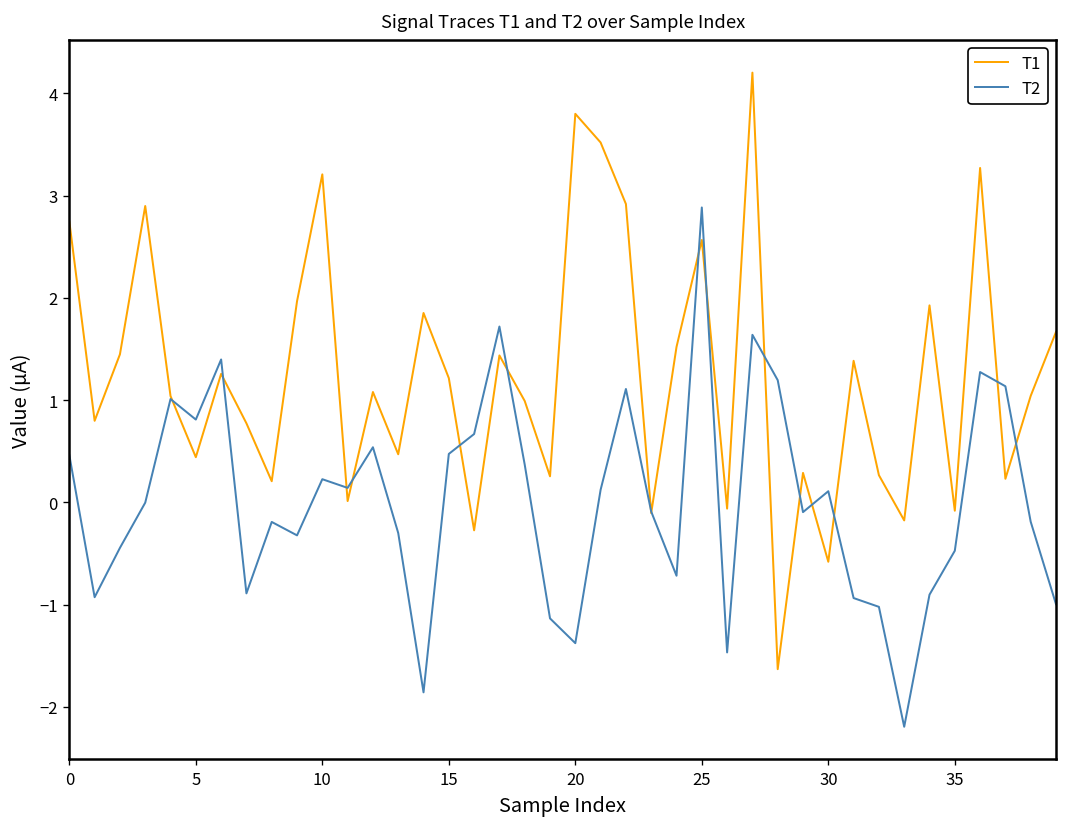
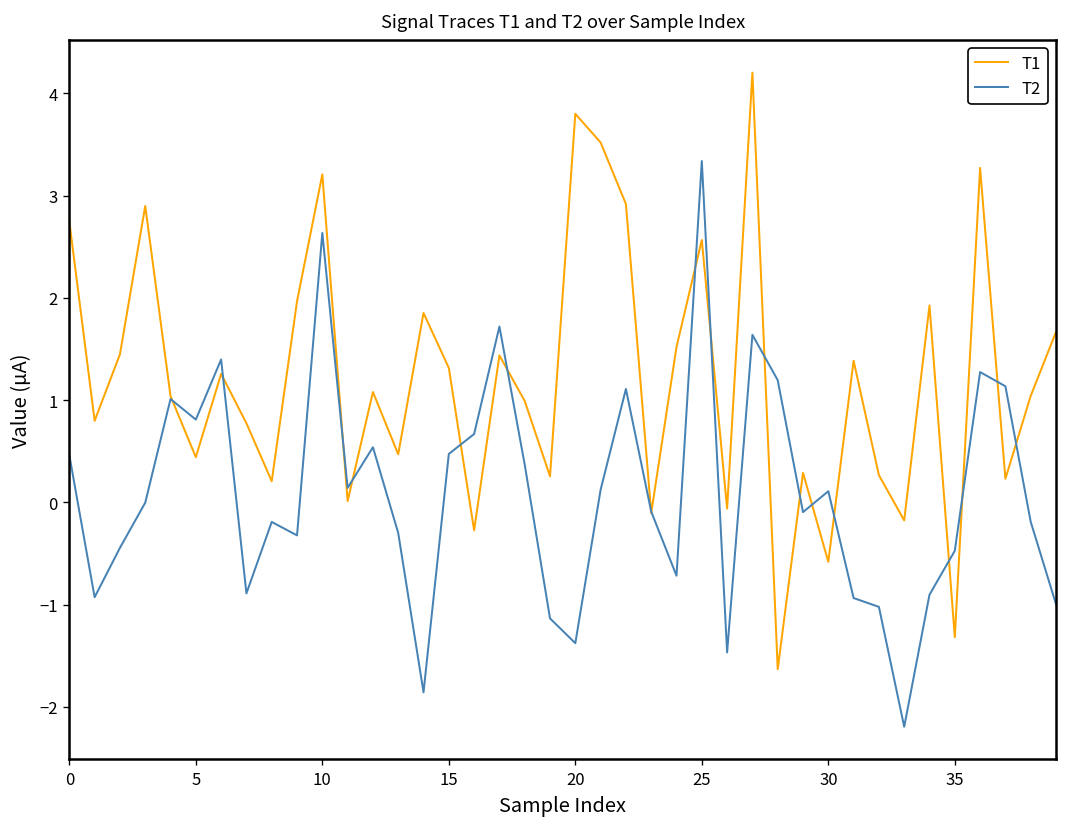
T2, 10: 0.2 -> 2.6
T1, 15: 1.2 -> 1.3
T2, 25: 2.9 -> 3.3
T1, 35: -0.1 -> -1.3
